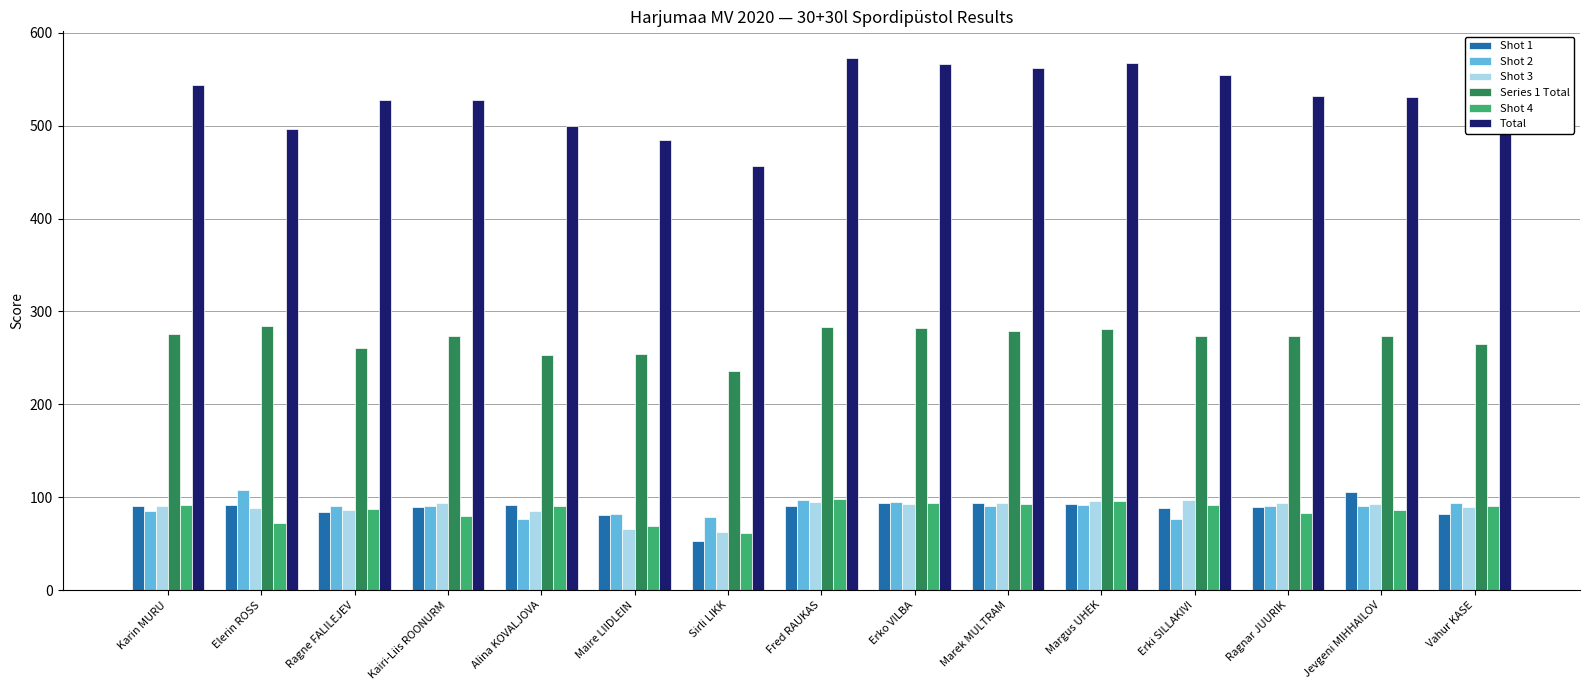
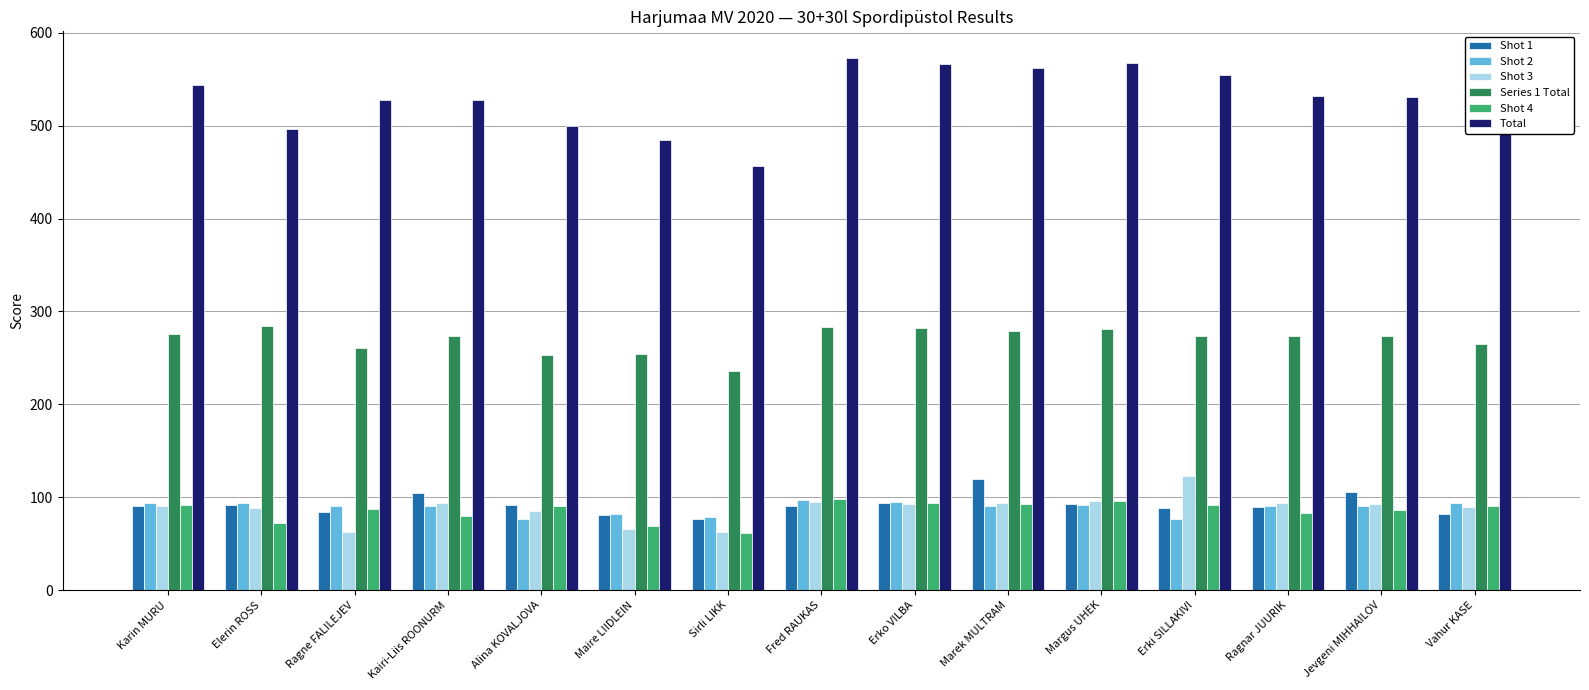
Shot 2, Karin MURU: 85 -> 94
Shot 2, Elerin ROSS: 110 -> 90
Shot 3, Ragne FALILEJEV: 90 -> 60
Shot 1, Kairi-Liis ROONURM: 90 -> 100
Shot 1, Sirli LIKK: 50 -> 80
Shot 1, Marek MULTRAM: 90 -> 120
Shot 3, Erki SILLAKIVI: 100 -> 120
